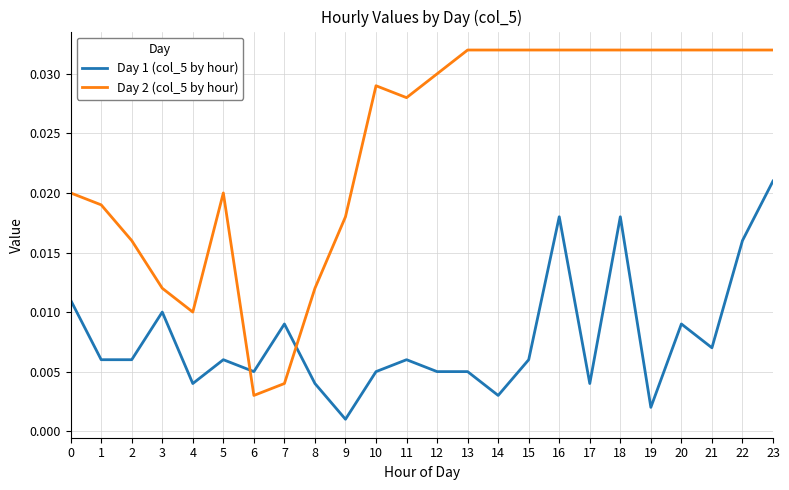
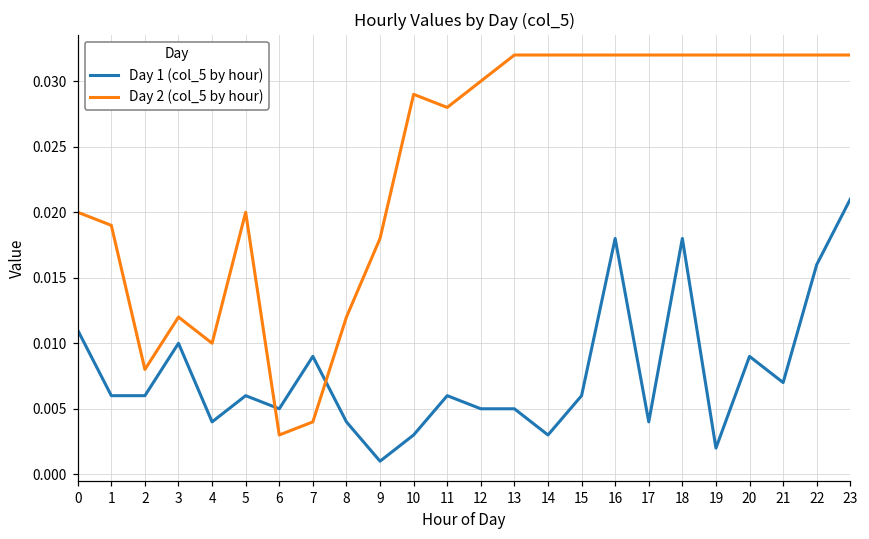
Day 2 (col_5 by hour), 2: 0.016 -> 0.008
Day 1 (col_5 by hour), 10: 0.005 -> 0.003
